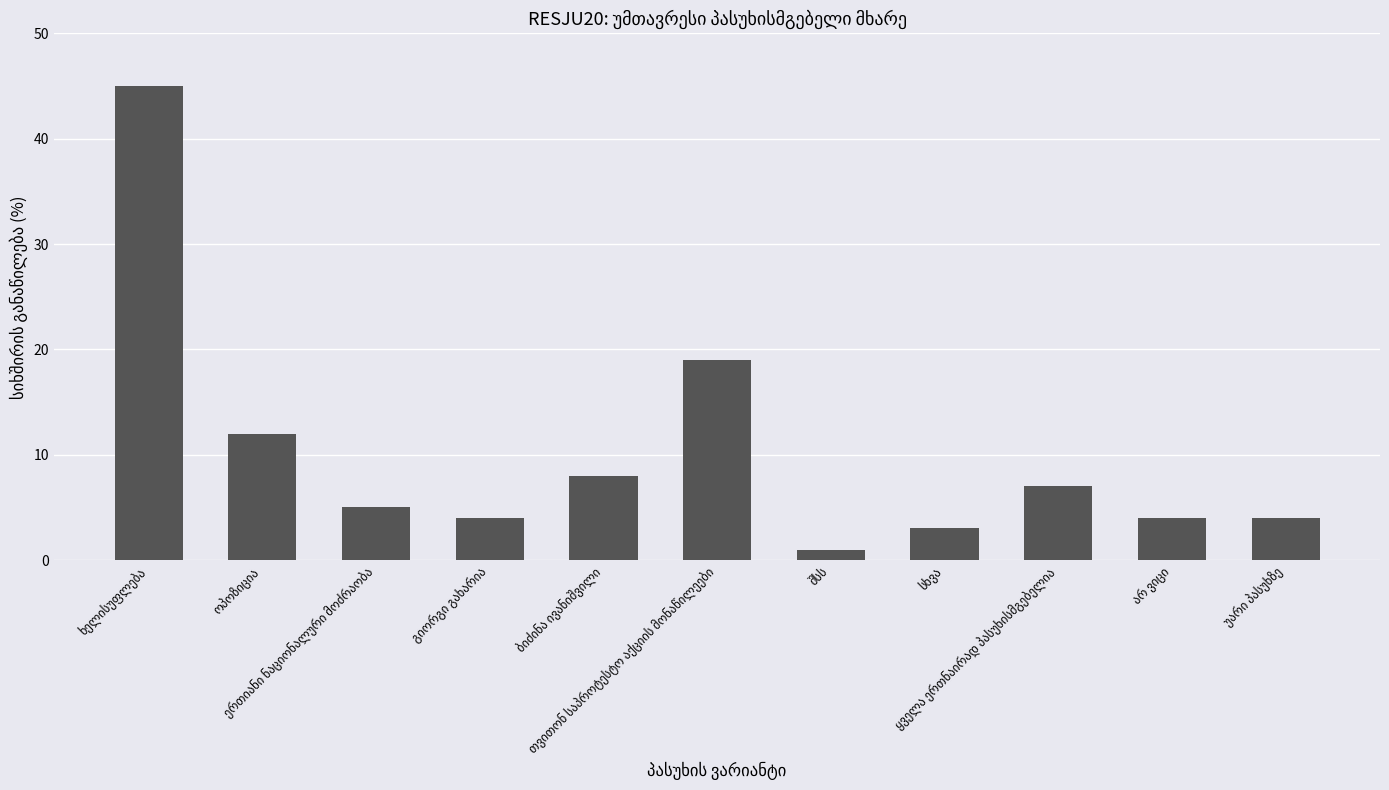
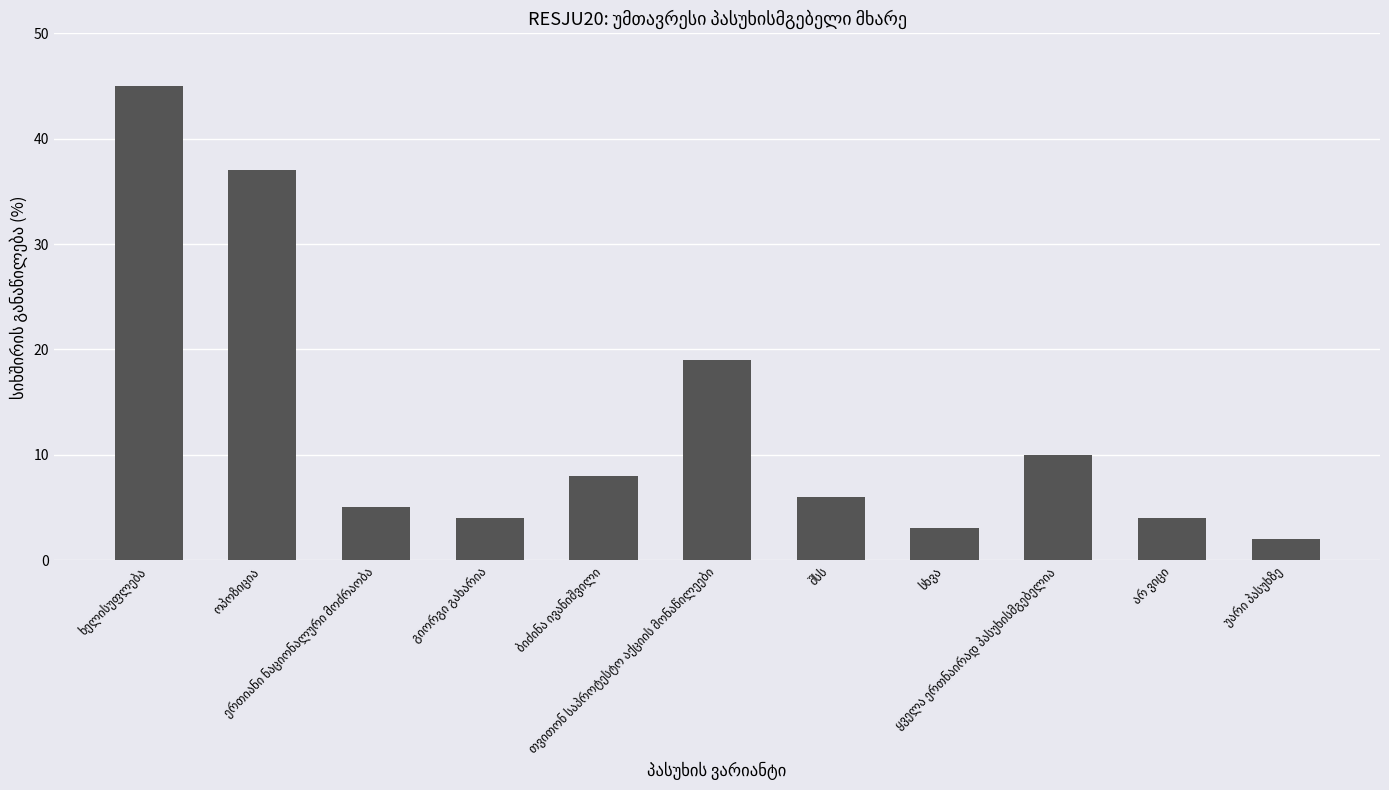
ოპოზიცია: 12 -> 37
შსს: 1 -> 6
ყველა ერთნაირად პასუხისმგებელია: 7 -> 10
უარი პასუხზე: 4 -> 2
